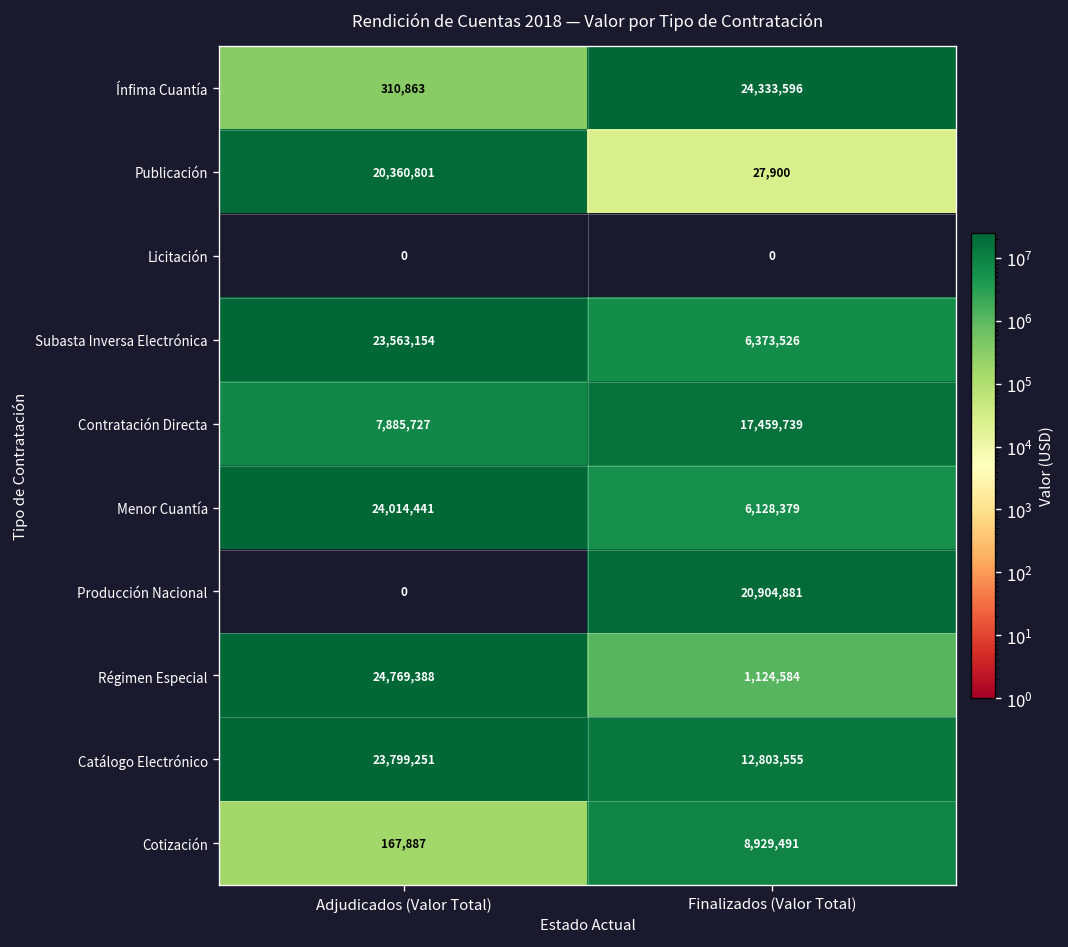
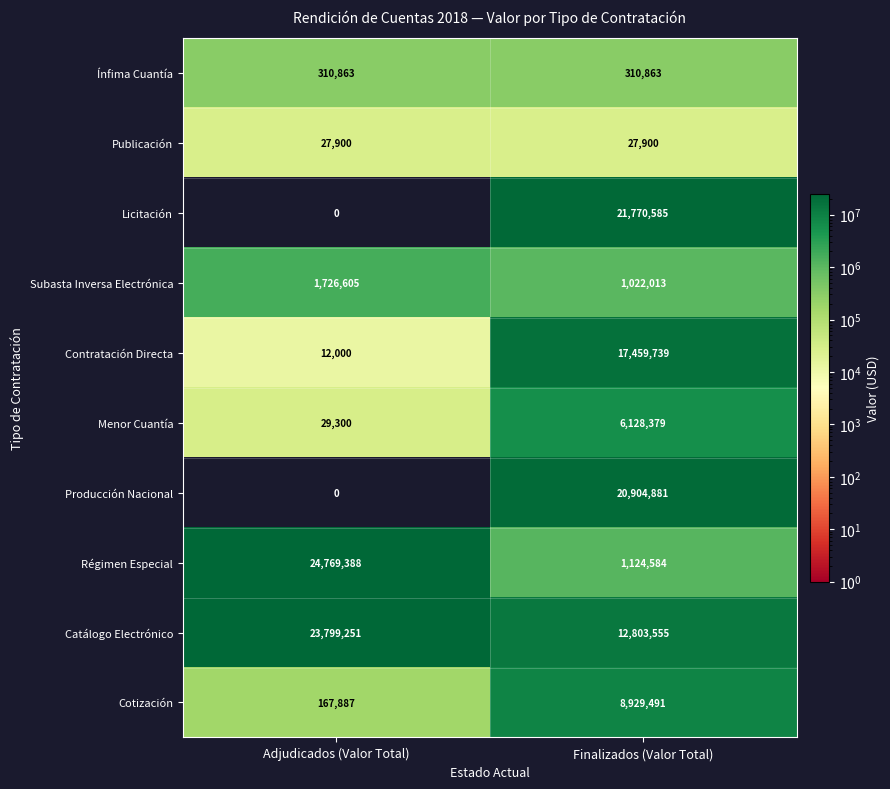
Ínfima Cuantía, Finalizados (Valor Total): 24,333,596 -> 310,863
Publicación, Adjudicados (Valor Total): 20,360,801 -> 27,900
Licitación, Finalizados (Valor Total): 0 -> 21,770,585
Subasta Inversa Electrónica, Adjudicados (Valor Total): 23,563,154 -> 1,726,605
Subasta Inversa Electrónica, Finalizados (Valor Total): 6,373,526 -> 1,022,013
Contratación Directa, Adjudicados (Valor Total): 7,885,727 -> 12,000
Menor Cuantía, Adjudicados (Valor Total): 24,014,441 -> 29,300
